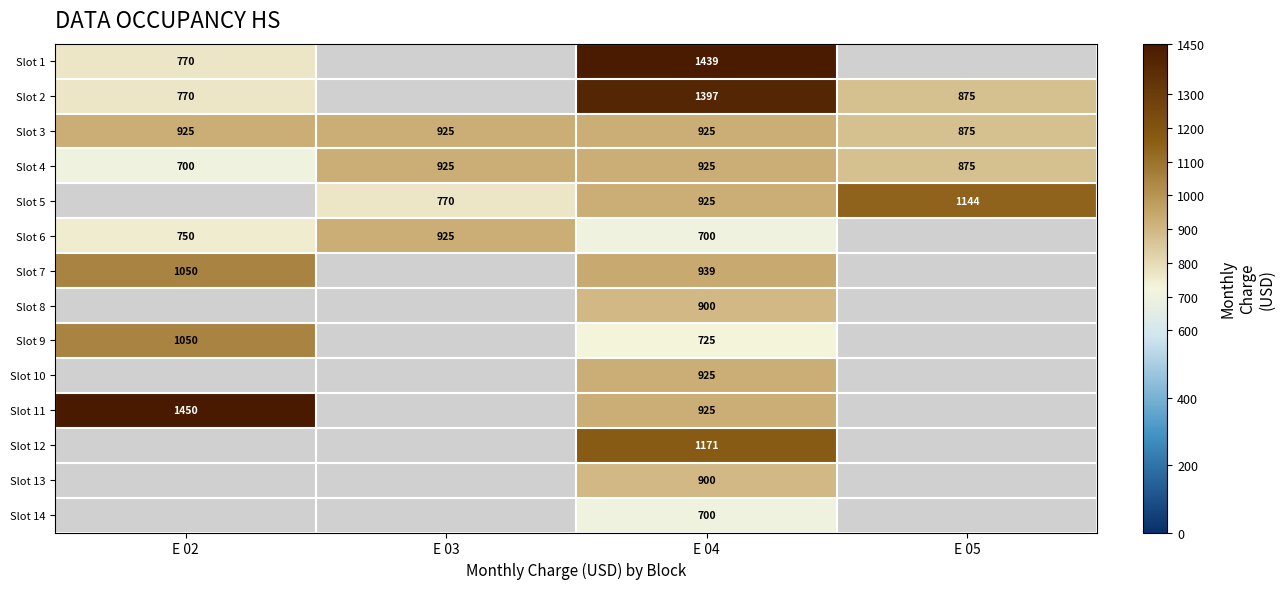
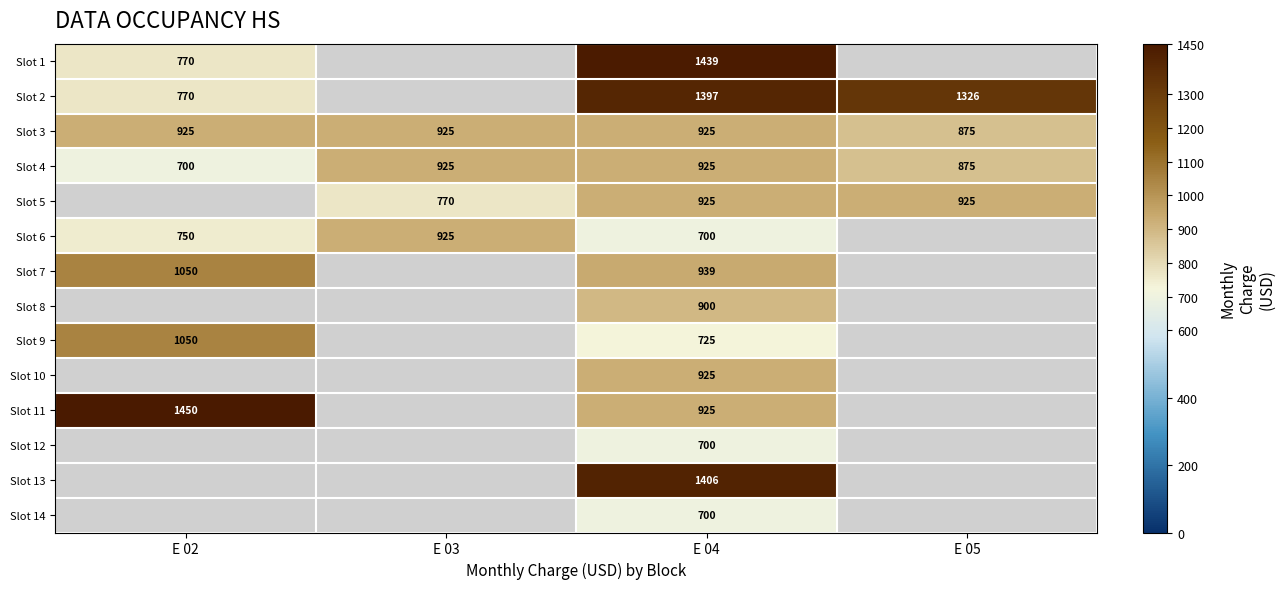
Slot 2, E 05: 875 -> 1326
Slot 5, E 05: 1144 -> 925
Slot 12, E 04: 1171 -> 700
Slot 13, E 04: 900 -> 1406
